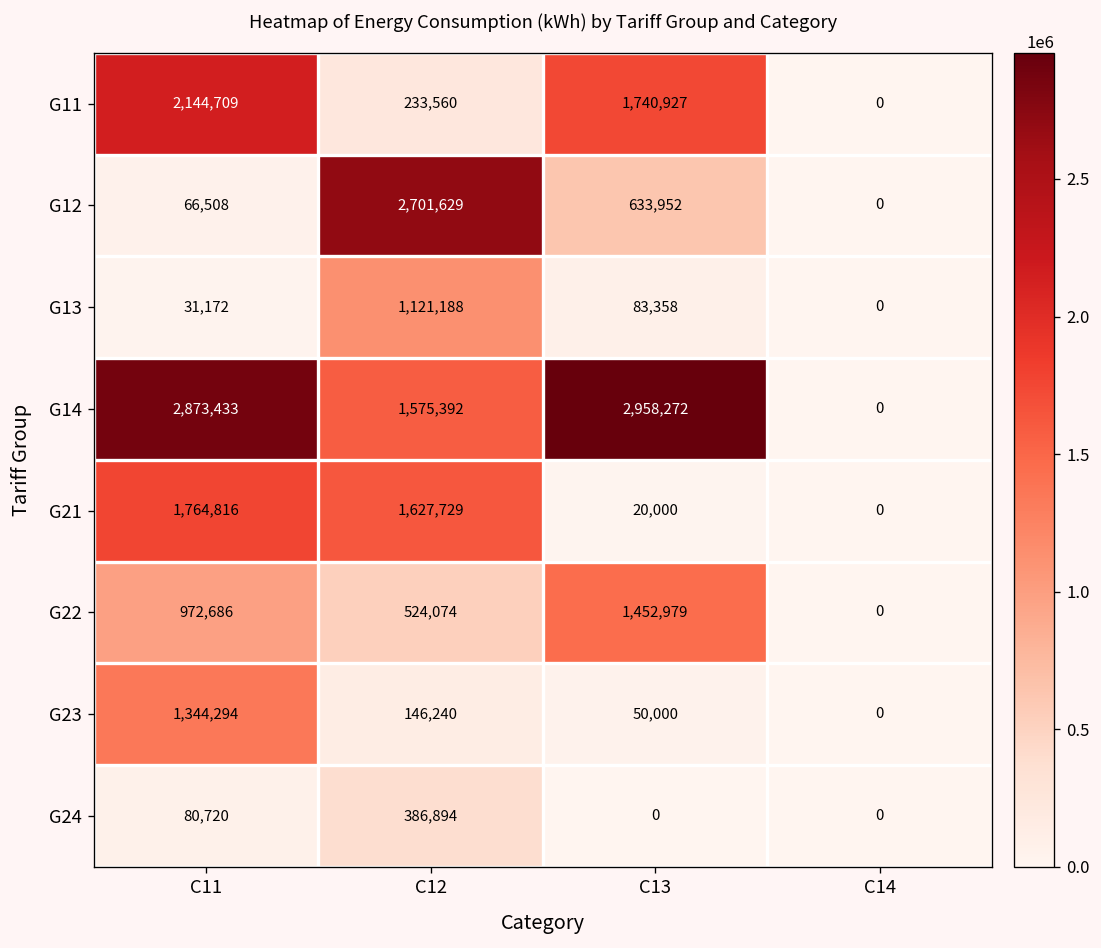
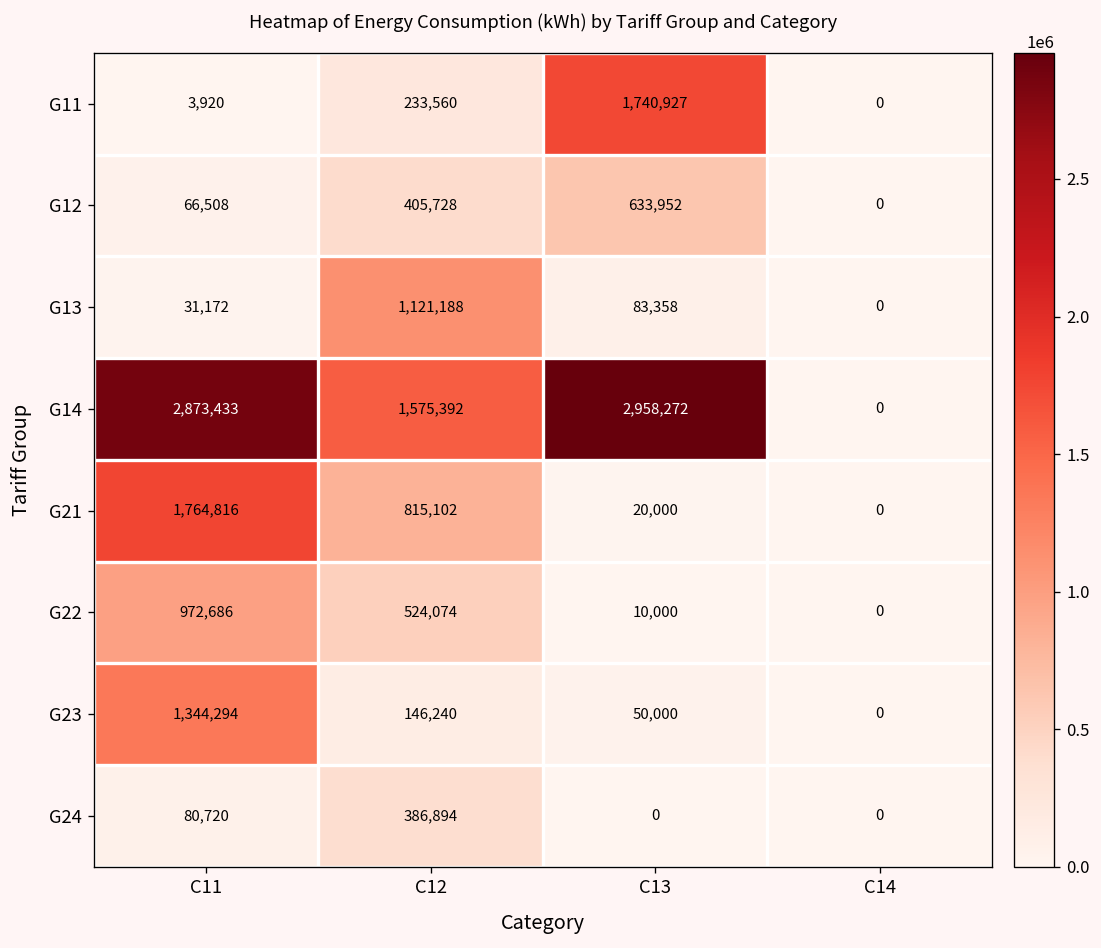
G11, C11: 2,144,709 -> 3,920
G12, C12: 2,701,629 -> 405,728
G21, C12: 1,627,729 -> 815,102
G22, C13: 1,452,979 -> 10,000
